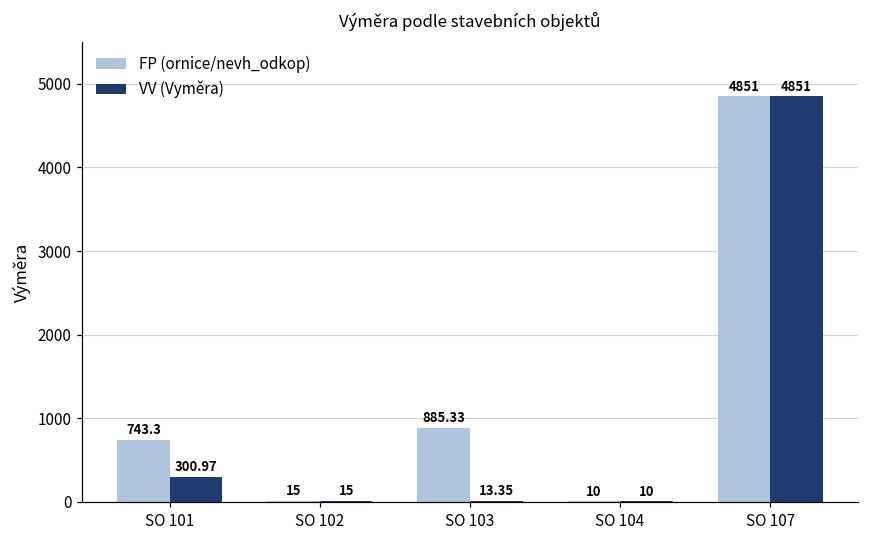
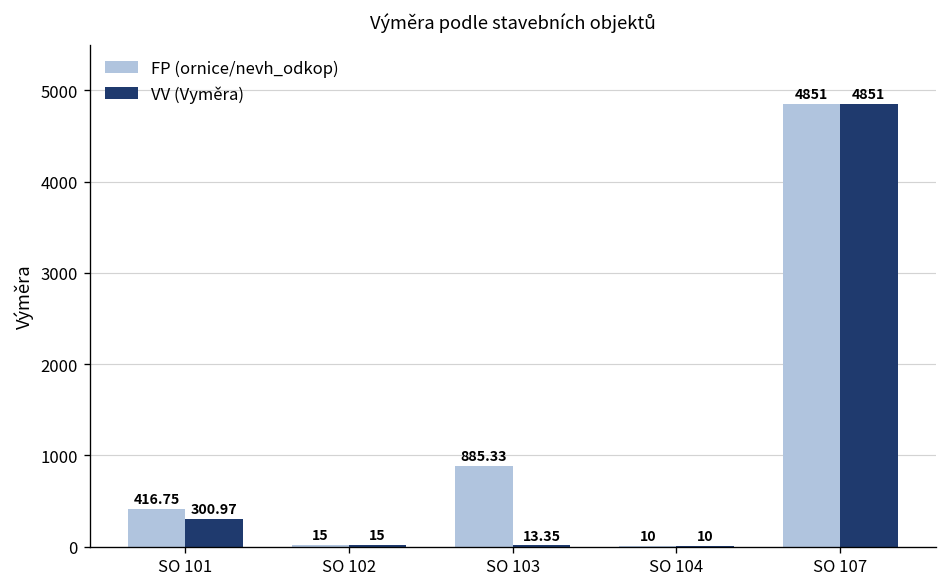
FP (ornice/nevh_odkop), SO 101: 743.3 -> 416.75
